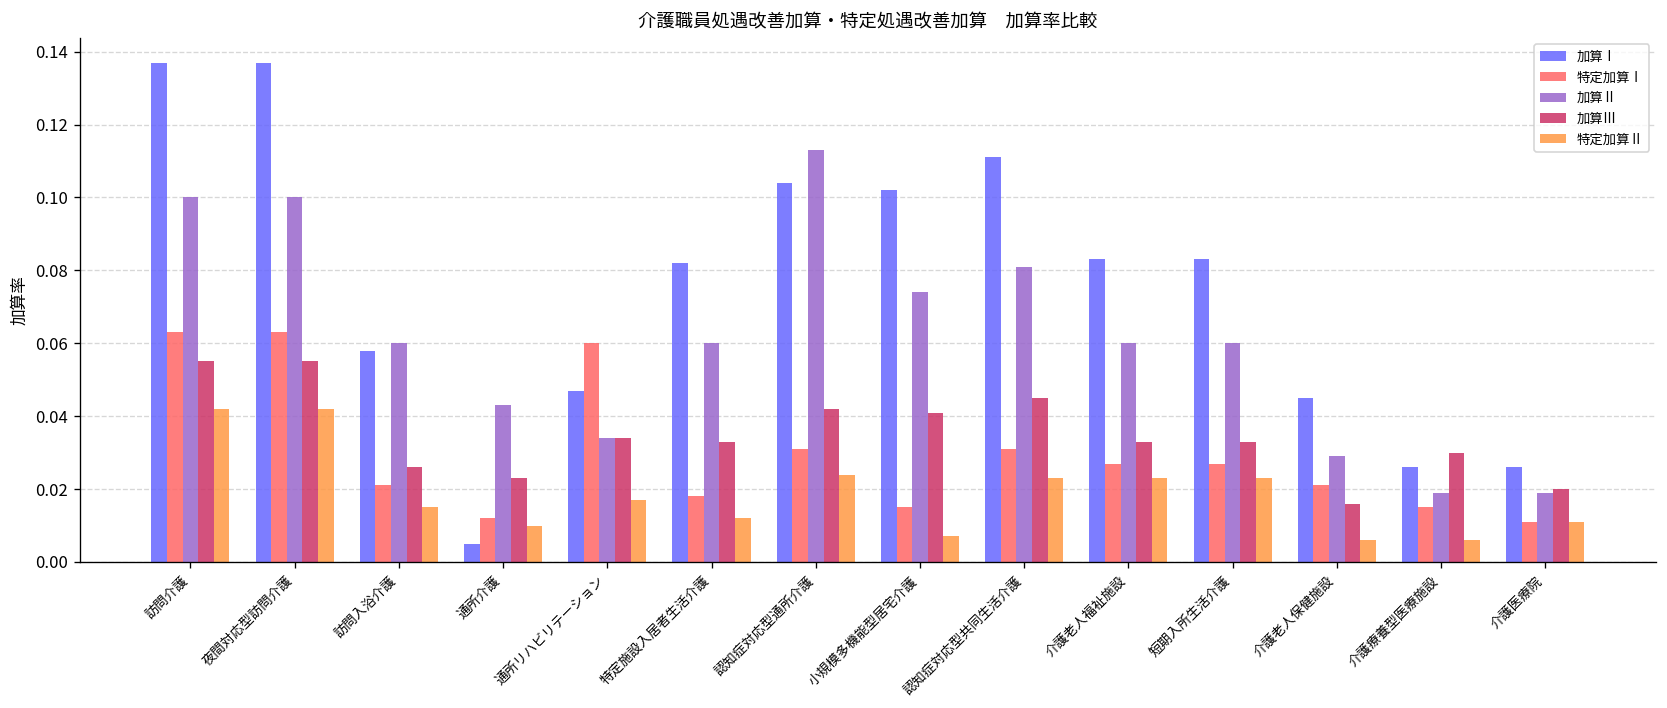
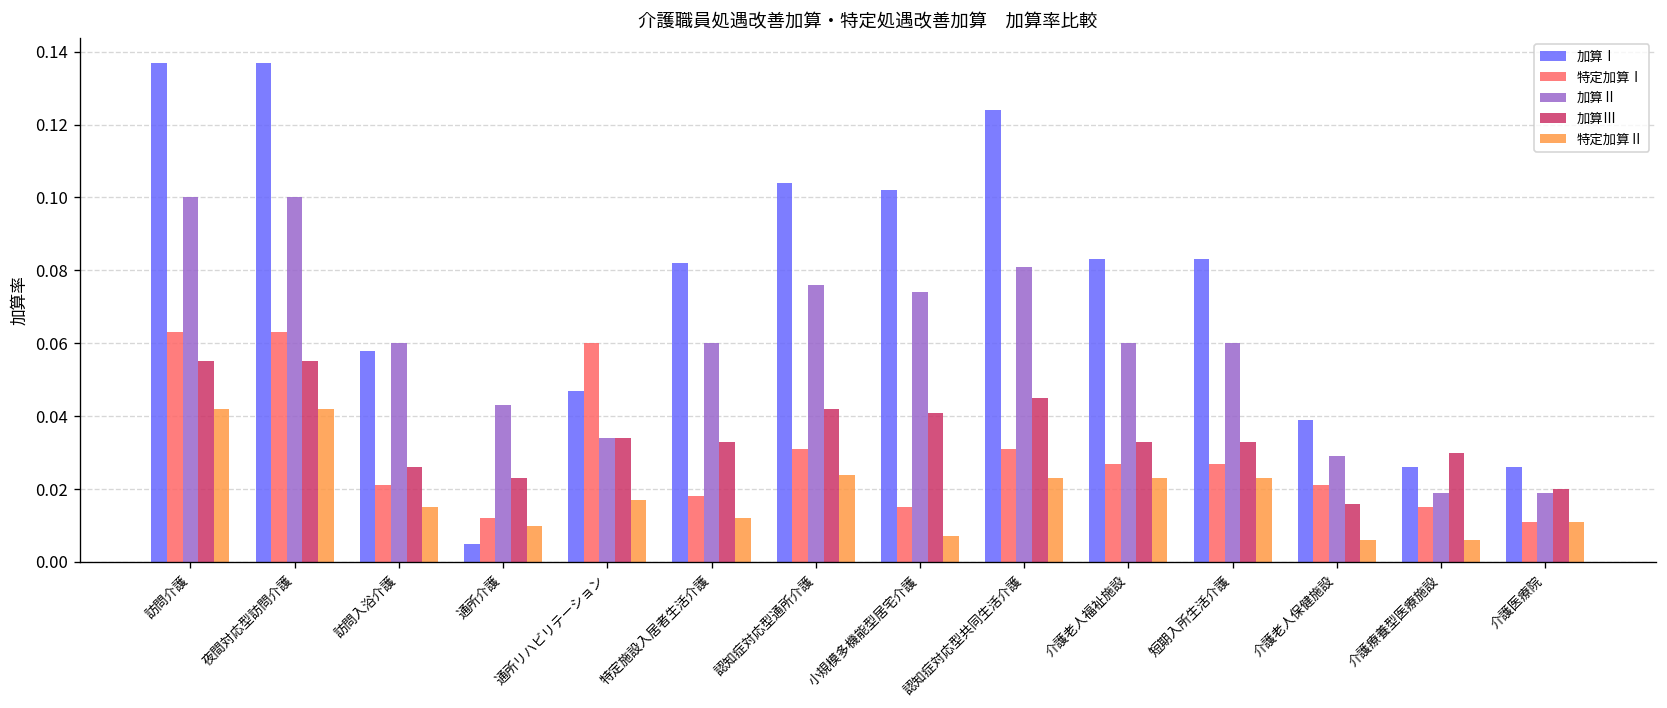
加算Ⅱ, 認知症対応型通所介護: 0.113 -> 0.076
加算Ⅰ, 認知症対応型共同生活介護: 0.111 -> 0.124
加算Ⅰ, 介護老人保健施設: 0.045 -> 0.039
